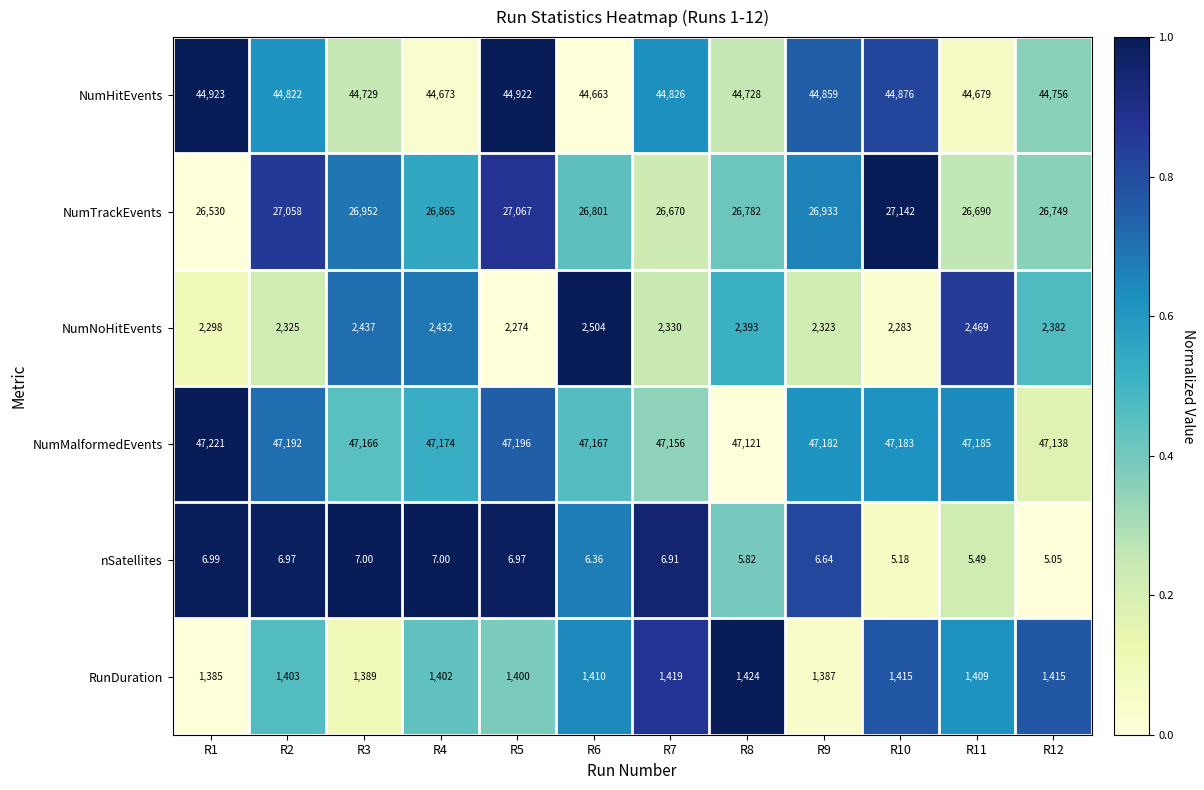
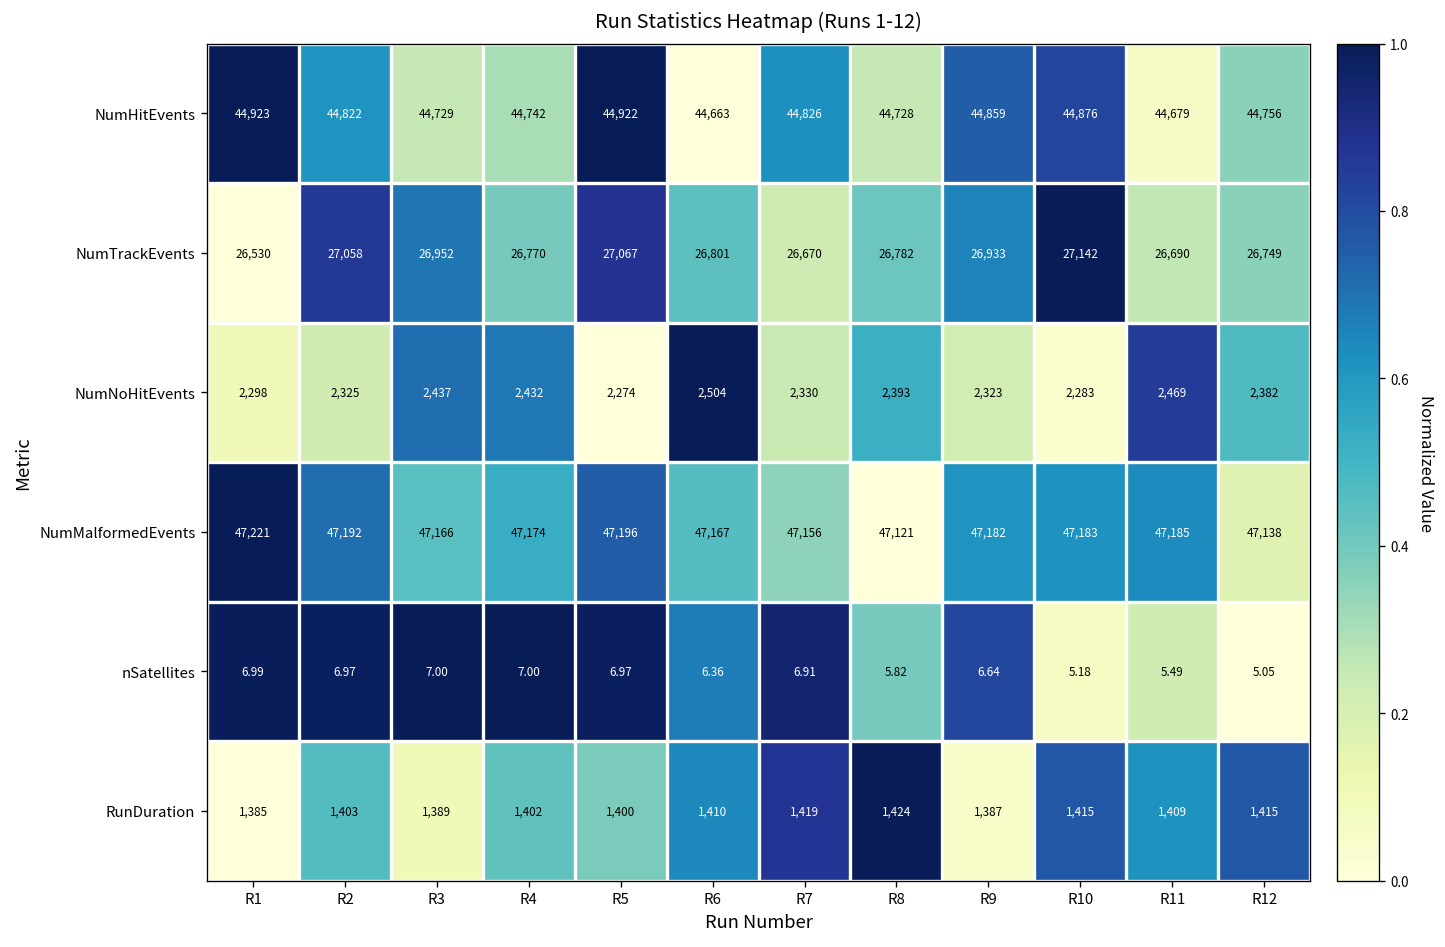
NumHitEvents, R4: 44,673 -> 44,742
NumTrackEvents, R4: 26,865 -> 26,770
